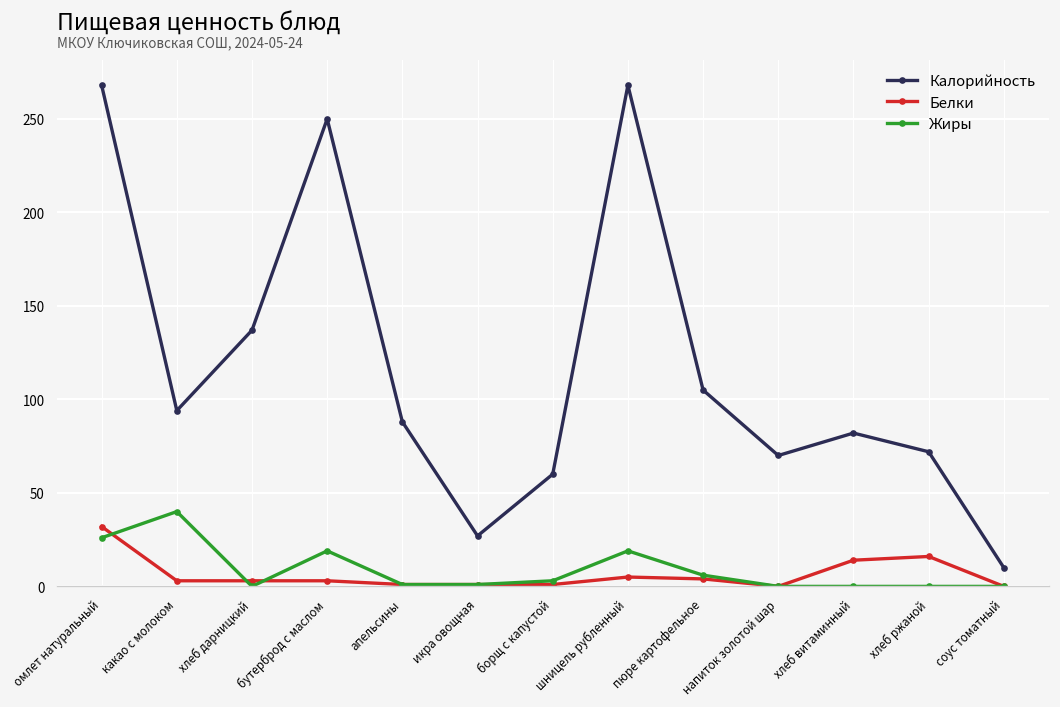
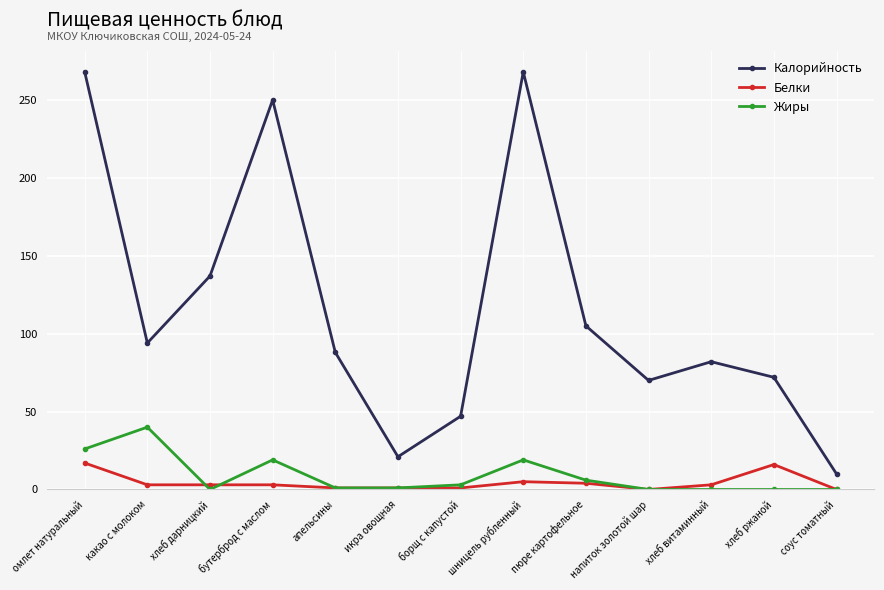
Белки, омлет натуральный: 32 -> 17
Калорийность, икра овощная: 27 -> 21
Калорийность, борщ с капустой: 60 -> 47
Белки, хлеб витаминный: 14 -> 3
